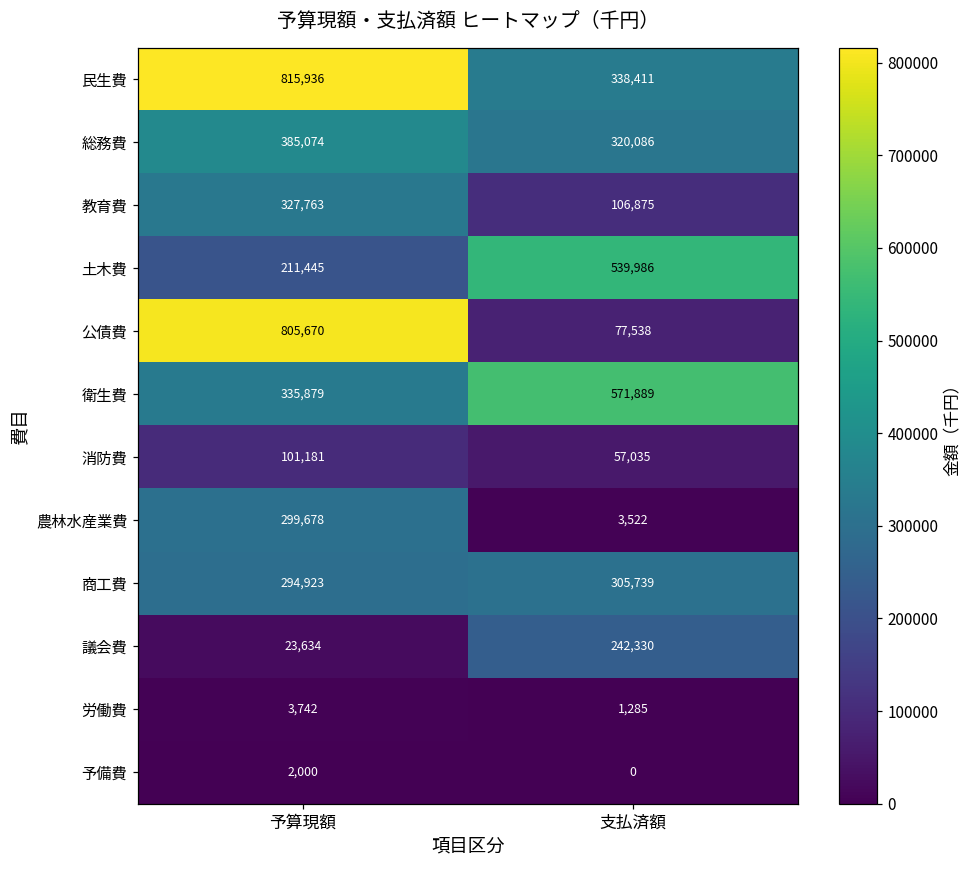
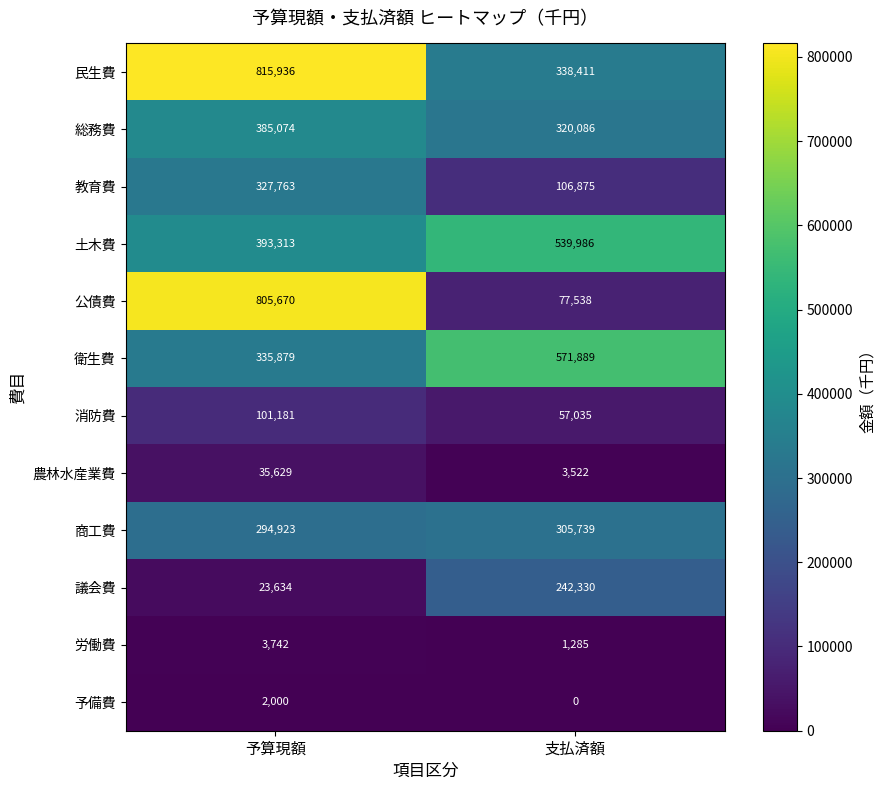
土木費, 予算現額: 211,445 -> 393,313
農林水産業費, 予算現額: 299,678 -> 35,629
